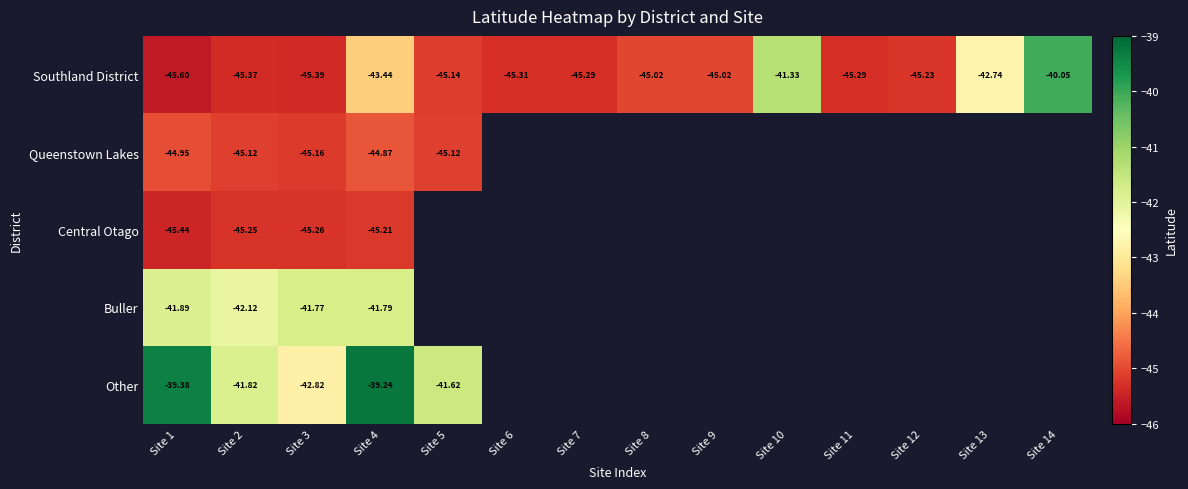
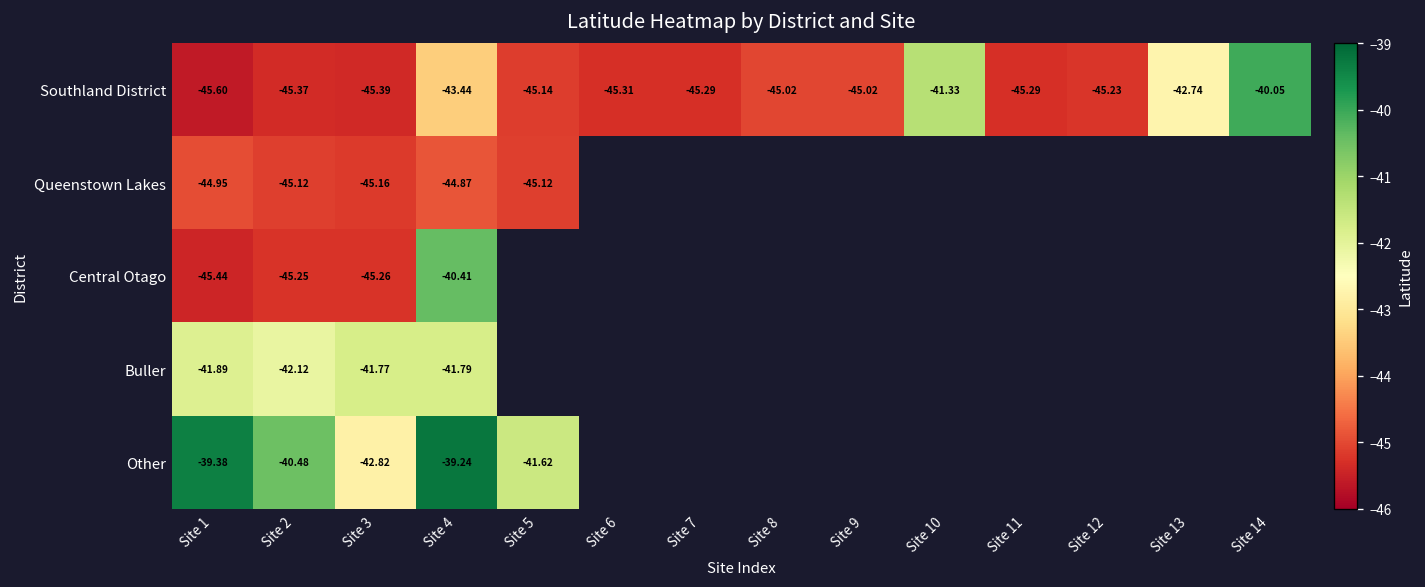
Central Otago, Site 4: -45.21 -> -40.41
Other, Site 2: -41.82 -> -40.48
